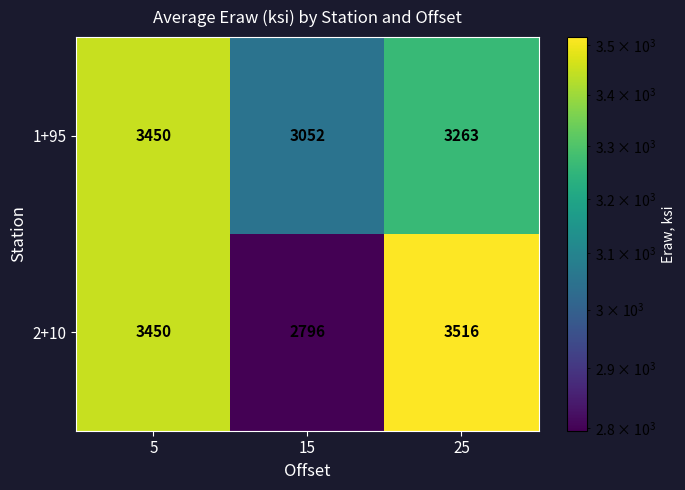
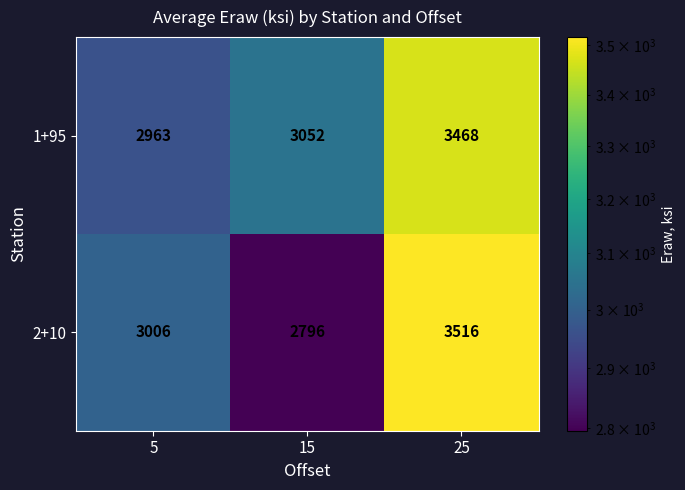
1+95, 5: 3450 -> 2963
1+95, 25: 3263 -> 3468
2+10, 5: 3450 -> 3006
